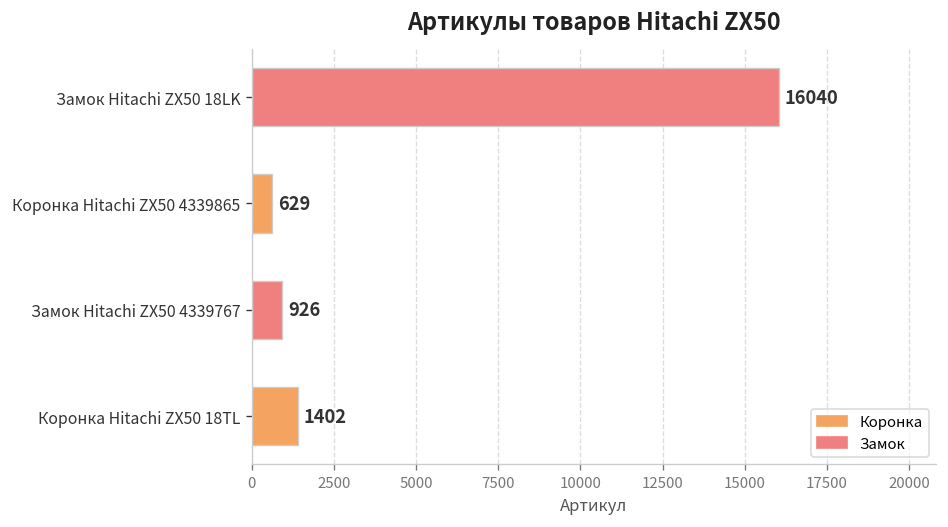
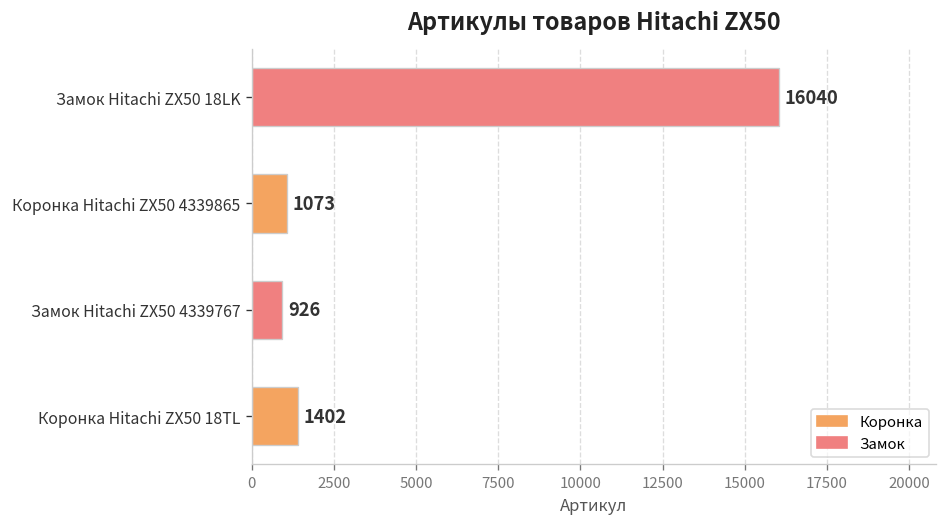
Коронка Hitachi ZX50 4339865: 629 -> 1073
